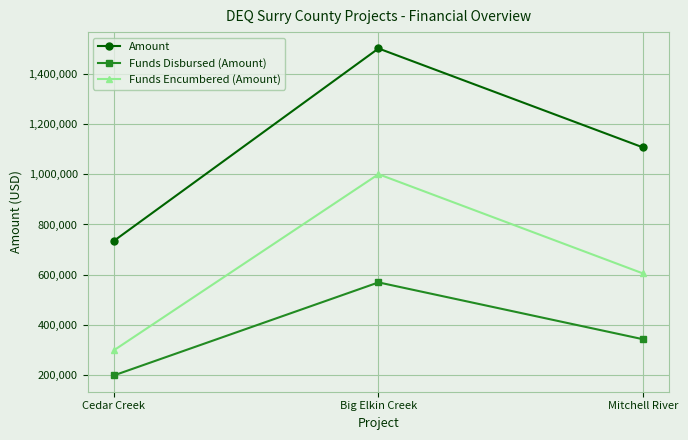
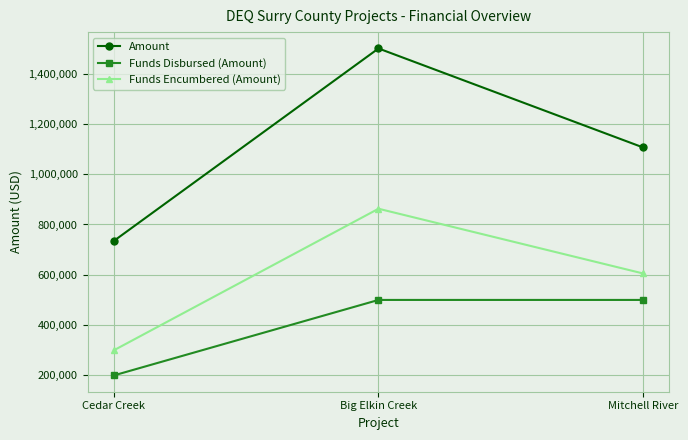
Funds Disbursed (Amount), Big Elkin Creek: 570,000 -> 500,000
Funds Encumbered (Amount), Big Elkin Creek: 1,000,000 -> 860,000
Funds Disbursed (Amount), Mitchell River: 340,000 -> 500,000
